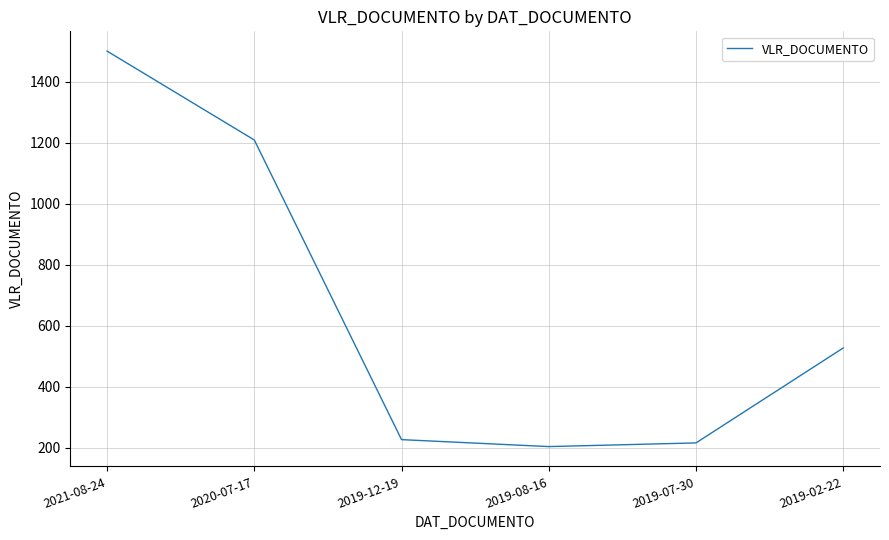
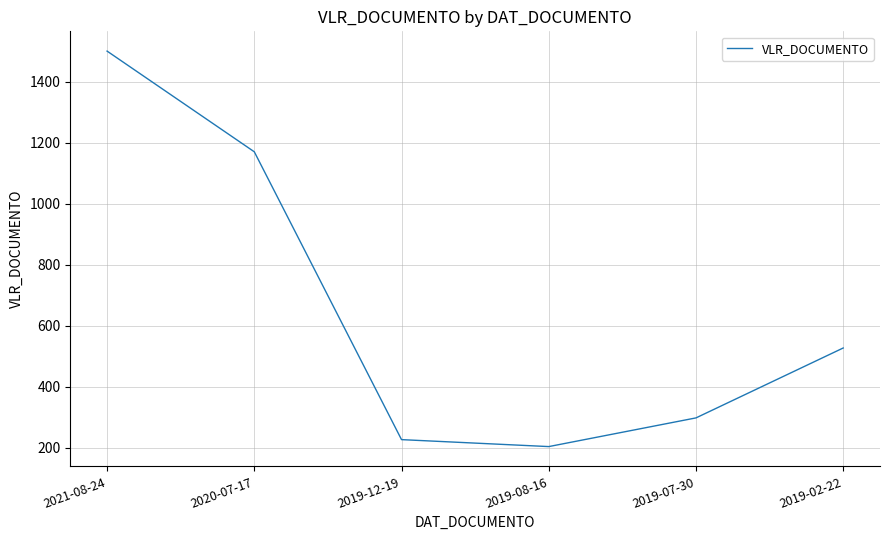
2020-07-17: 1210 -> 1170
2019-07-30: 220 -> 300
